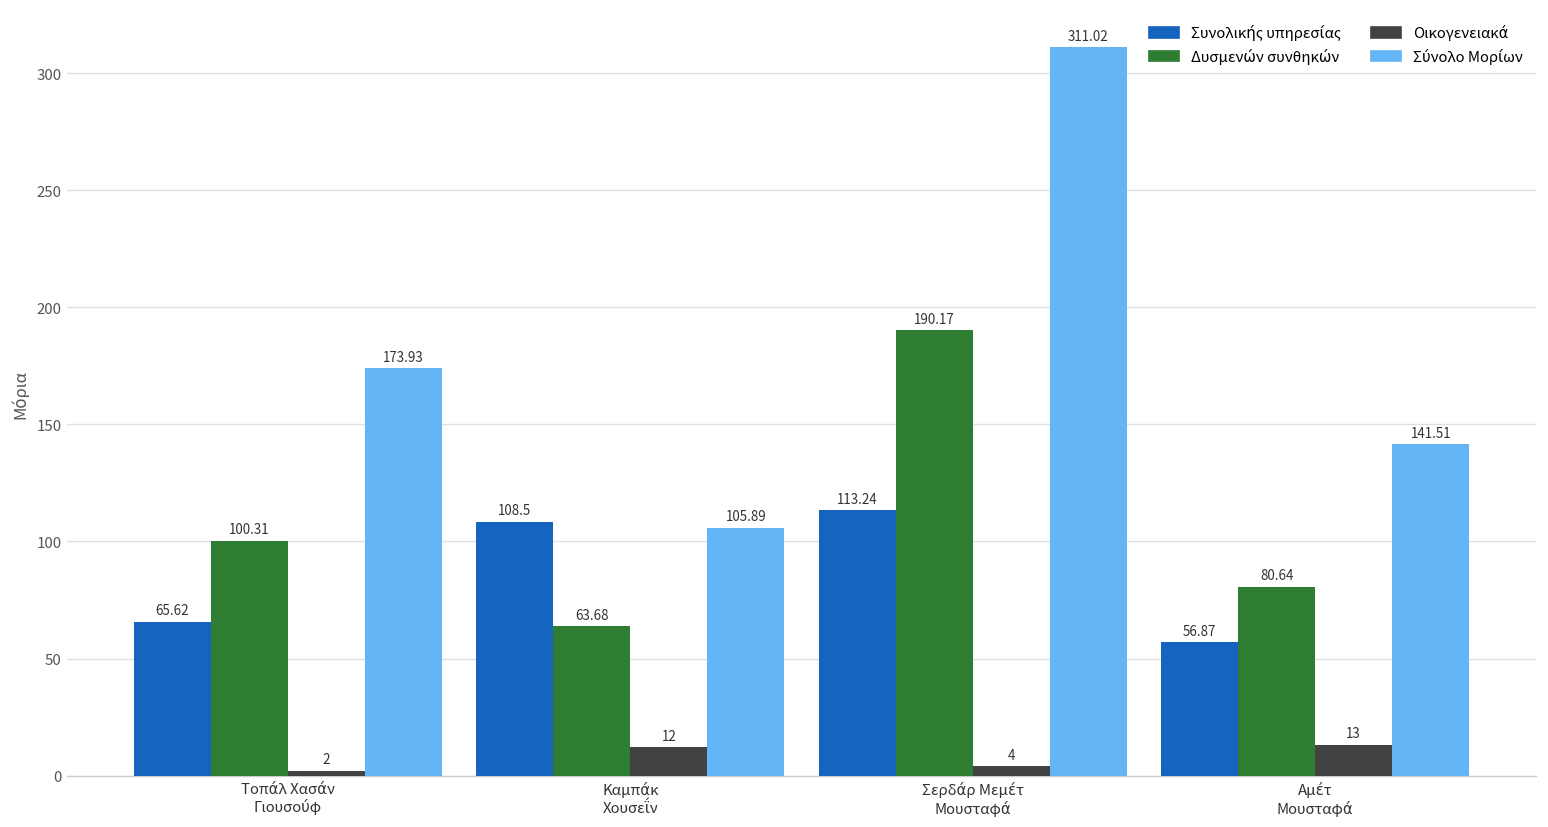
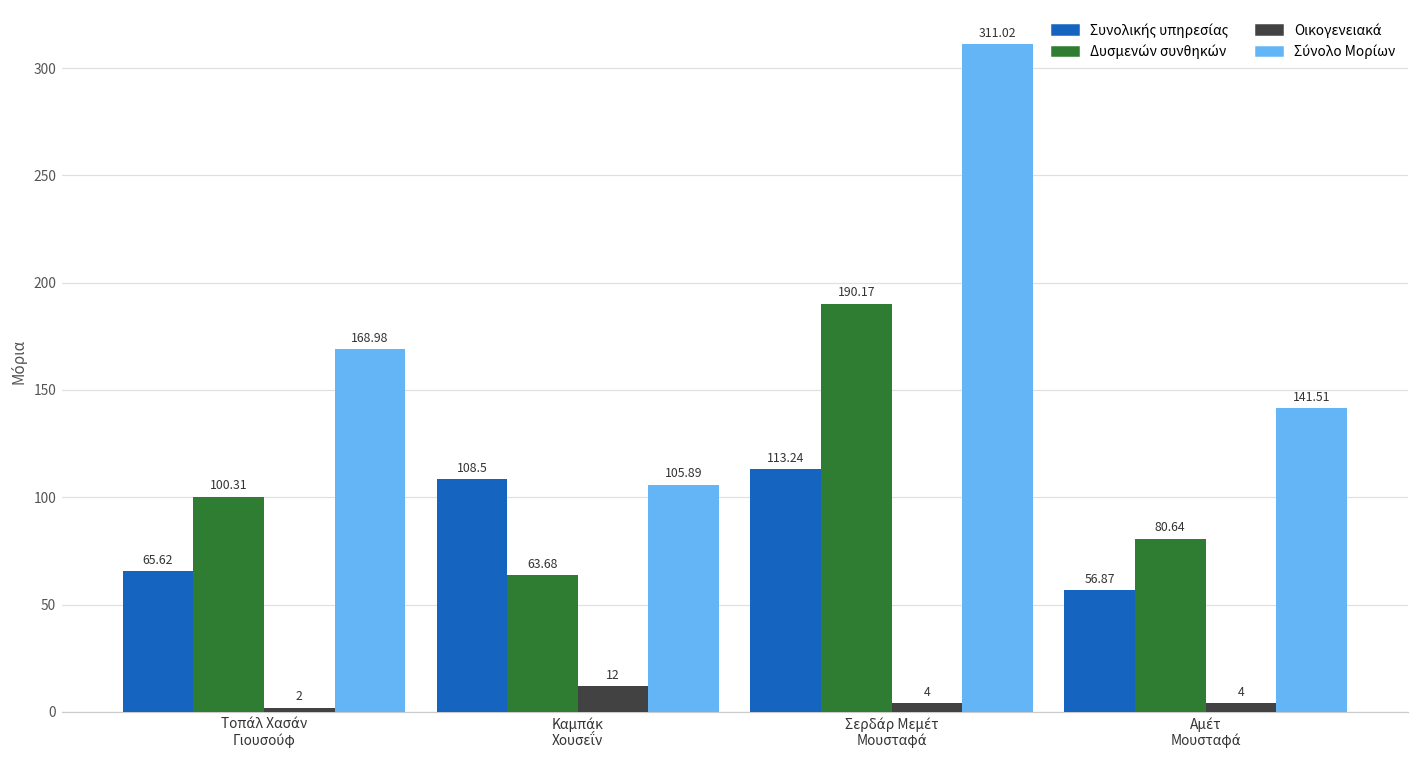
Σύνολο Μορίων, Τοπάλ Χασάν Γιουσούφ: 173.93 -> 168.98
Οικογενειακά, Αμέτ Μουσταφά: 13 -> 4
